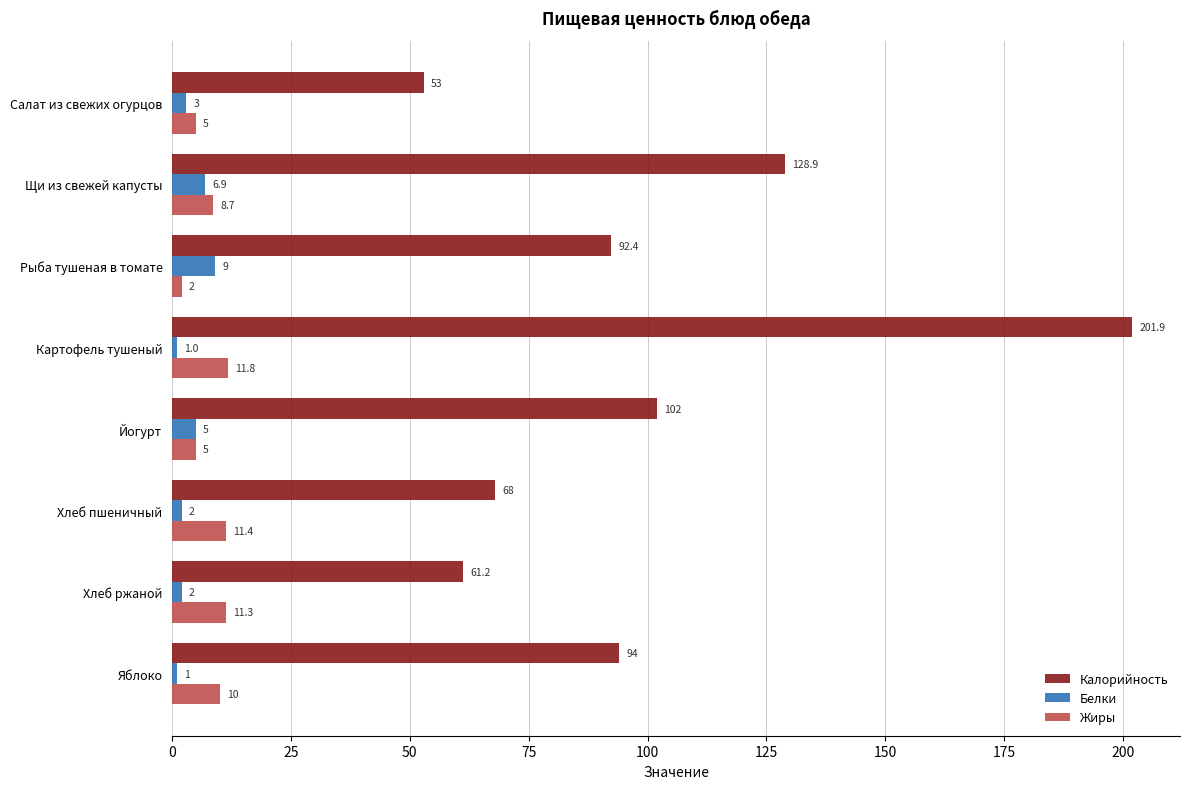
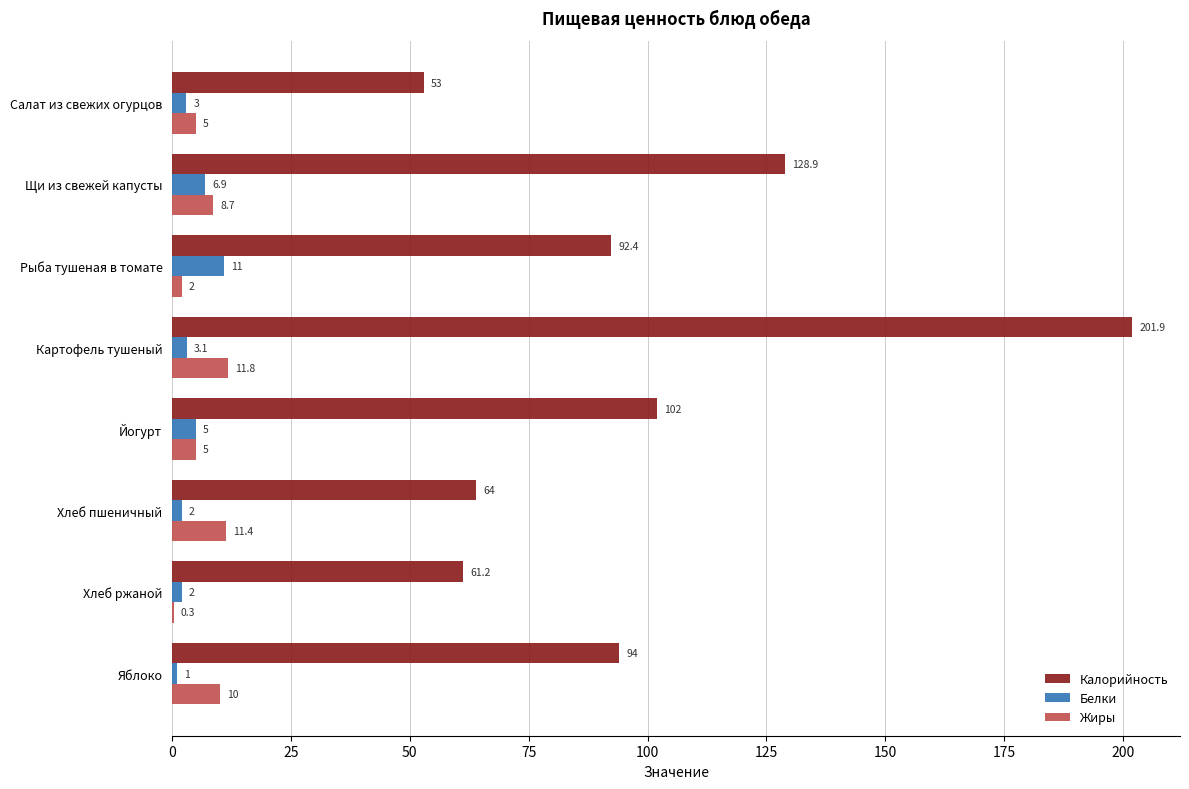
Белки, Рыба тушеная в томате: 9 -> 11
Белки, Картофель тушеный: 1.0 -> 3.1
Калорийность, Хлеб пшеничный: 68 -> 64
Жиры, Хлеб ржаной: 11.3 -> 0.3
